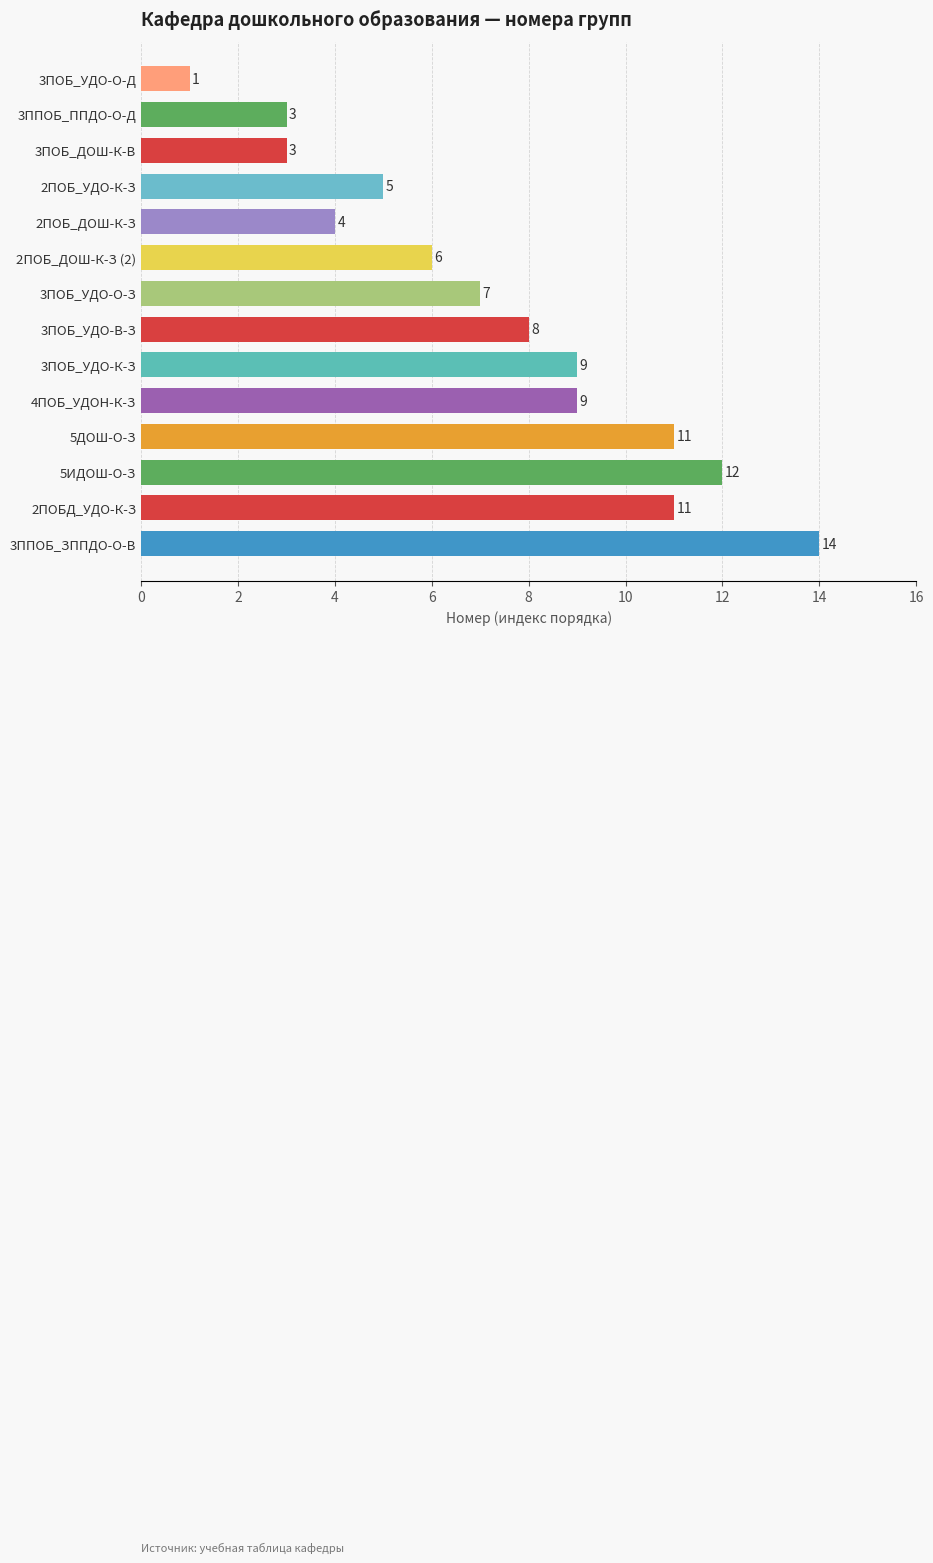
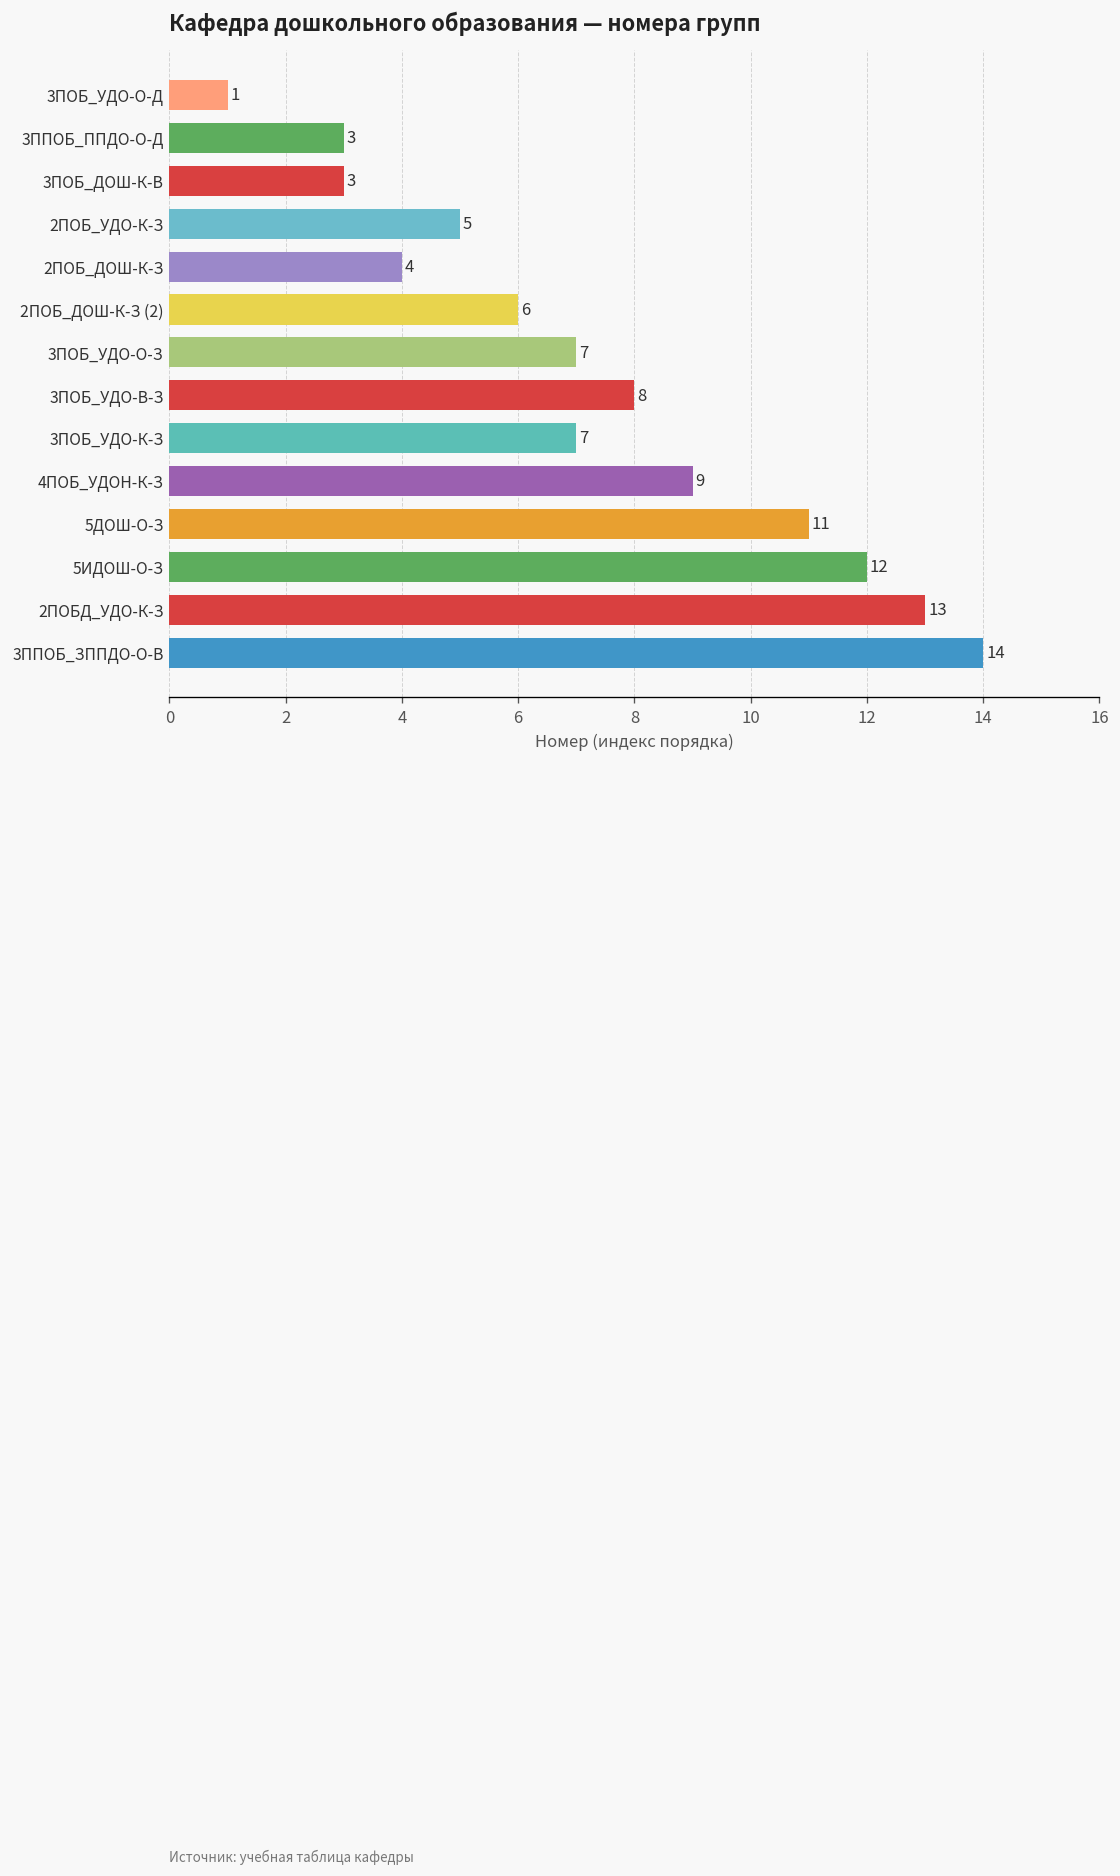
3ПОБ_УДО-К-З: 9 -> 7
2ПОБД_УДО-К-З: 11 -> 13
